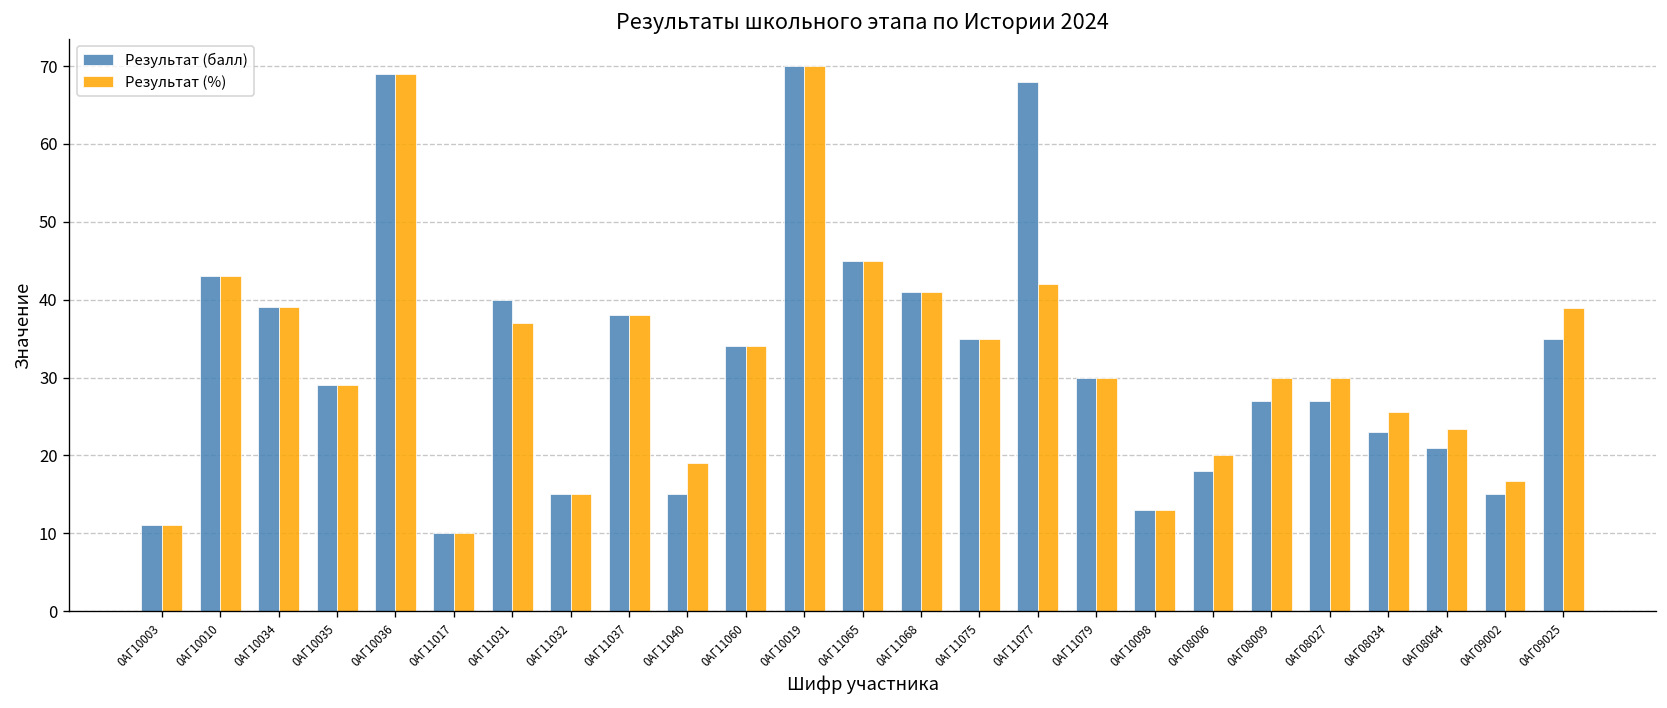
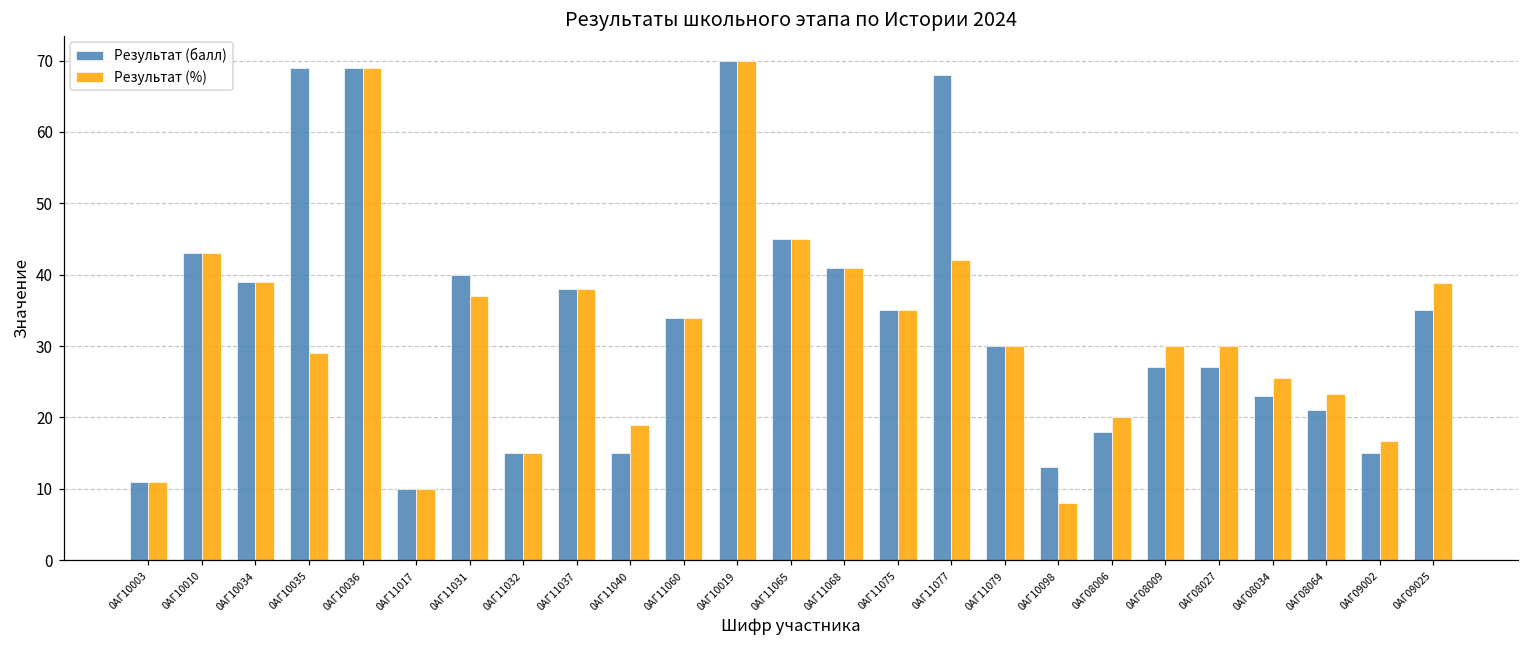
Результат (балл), 0АГ10035: 29 -> 69
Результат (%), 0АГ10098: 13 -> 8
